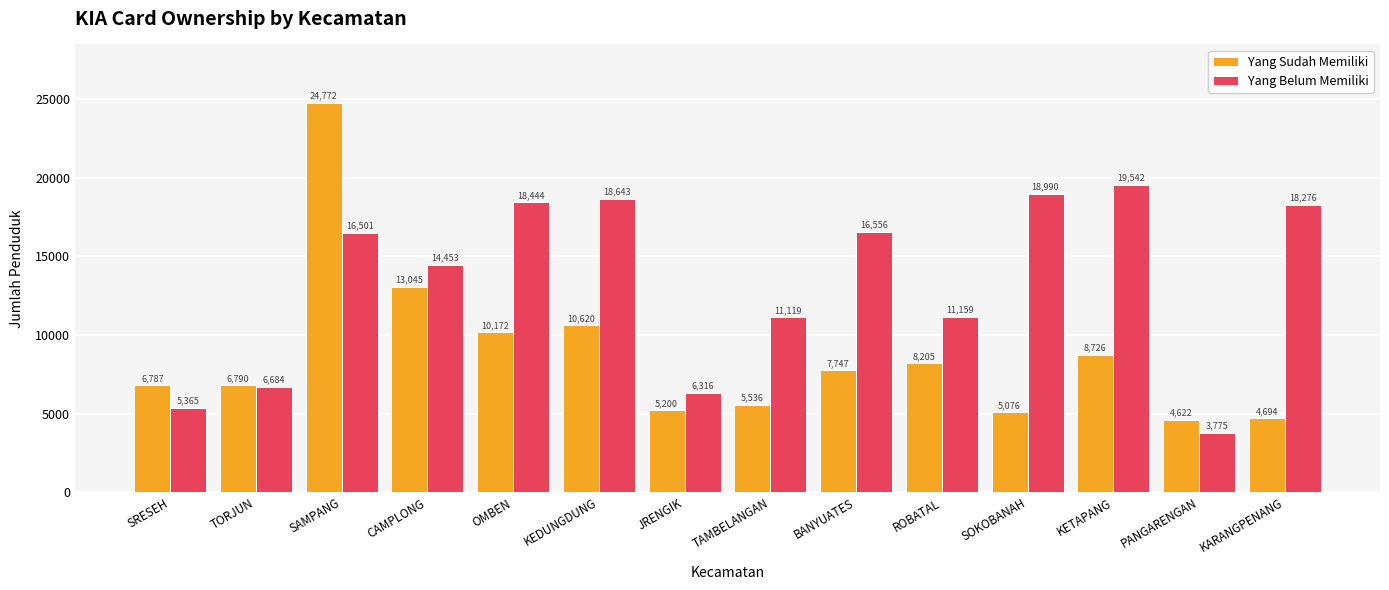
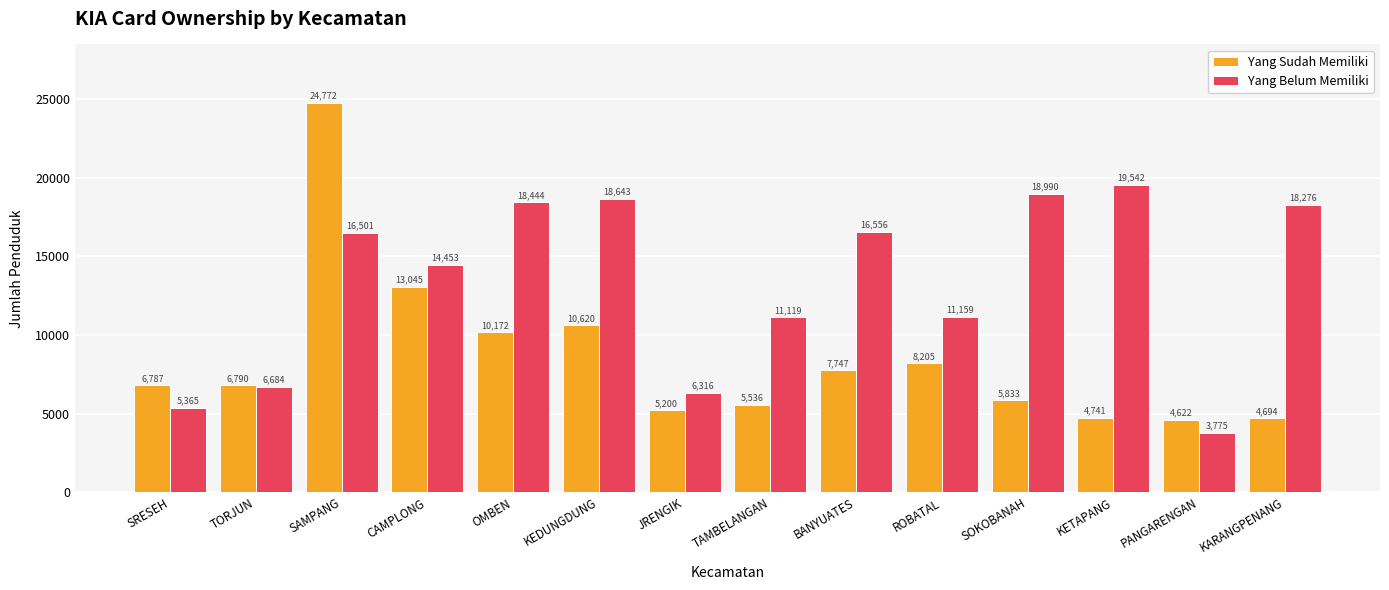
Yang Sudah Memiliki, SOKOBANAH: 5,076 -> 5,833
Yang Sudah Memiliki, KETAPANG: 8,726 -> 4,741
